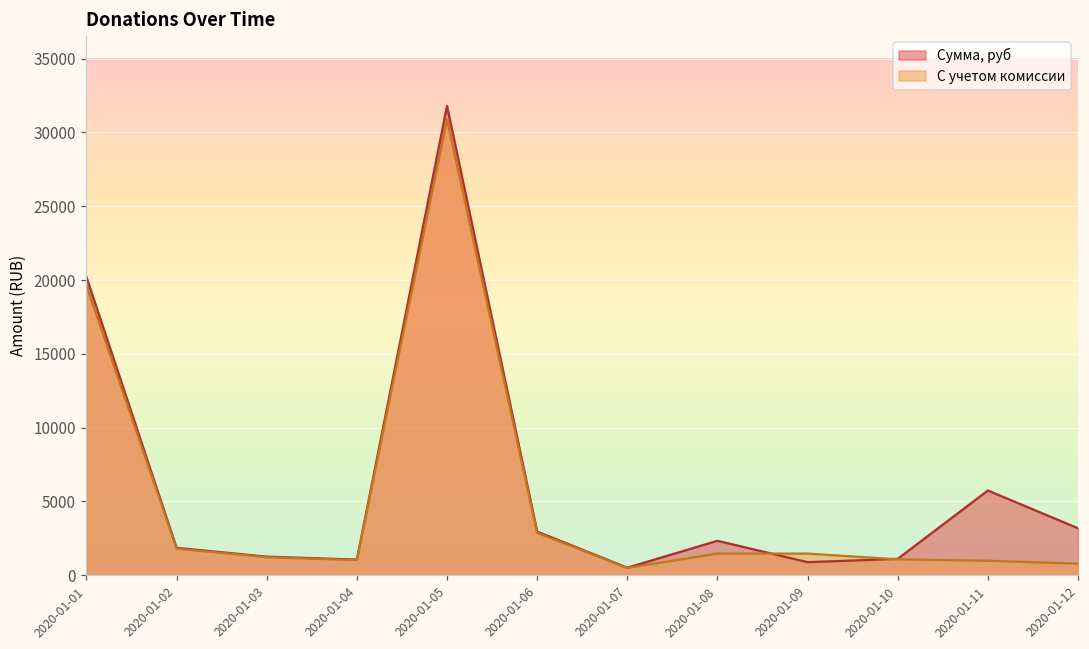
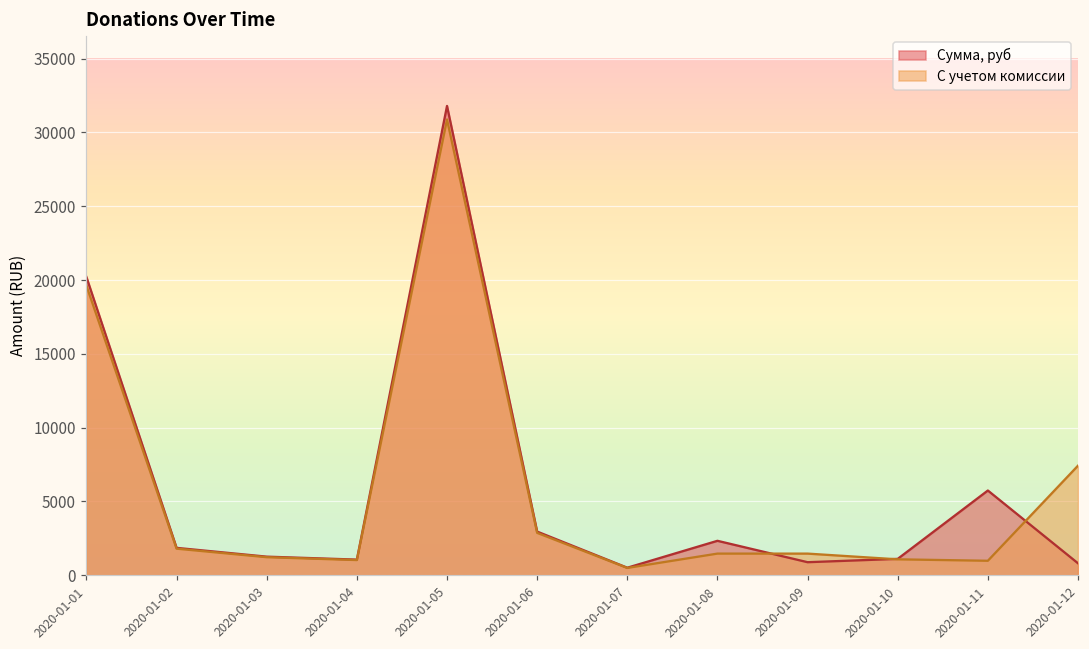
Сумма, руб, 2020-01-12: 3200 -> 800
С учетом комиссии, 2020-01-12: 800 -> 7400
